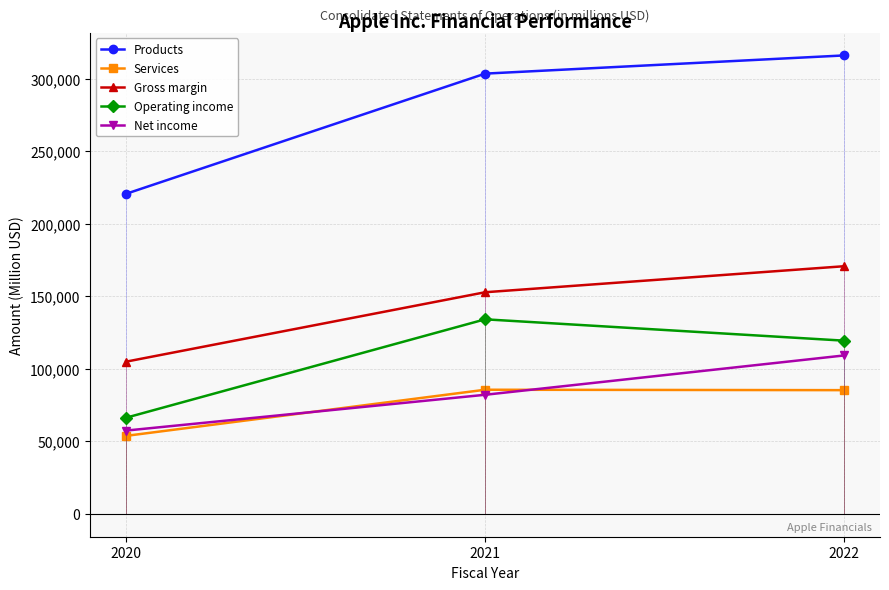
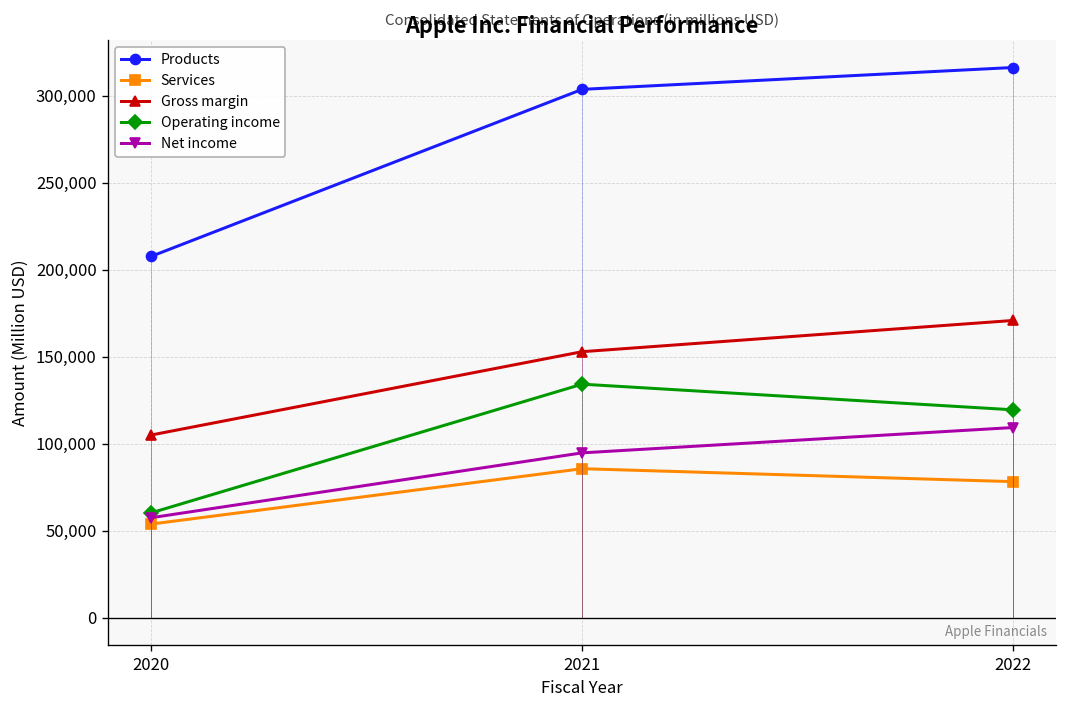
Products, 2020: 221,000 -> 208,000
Operating income, 2020: 66,000 -> 60,000
Net income, 2021: 82,000 -> 95,000
Services, 2022: 85,000 -> 78,000
